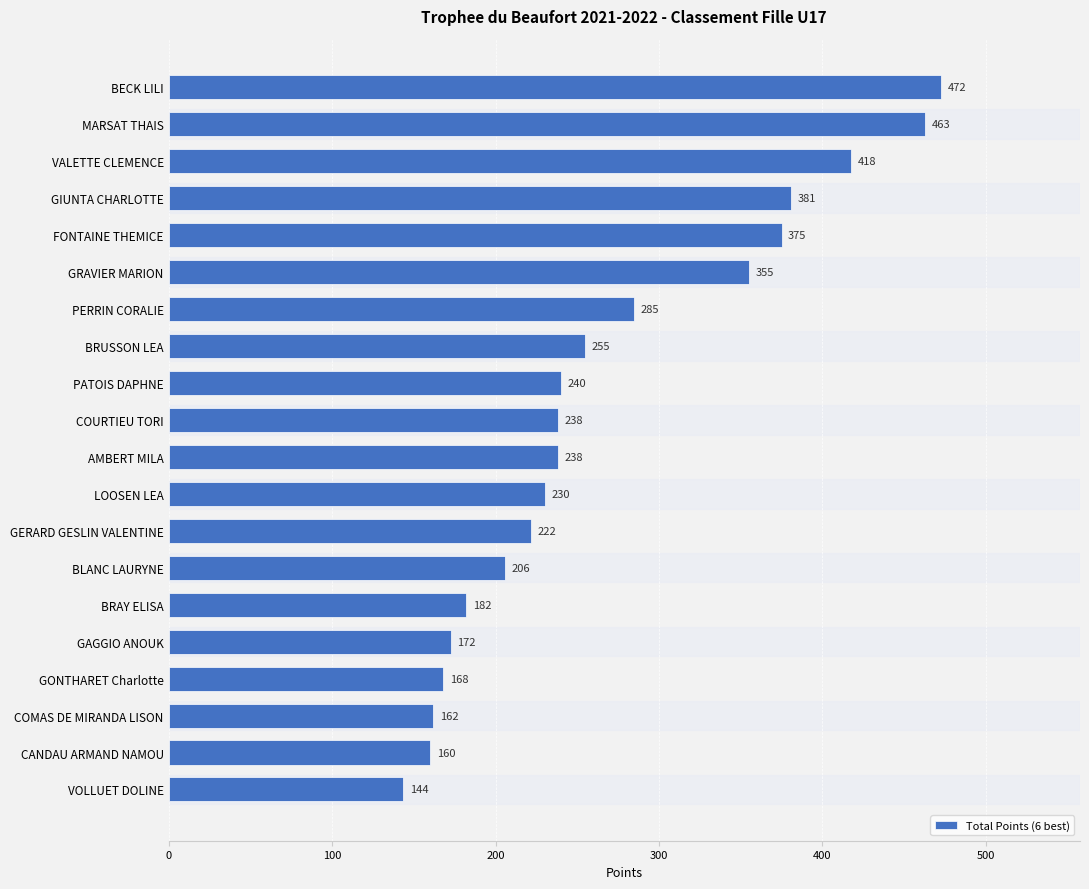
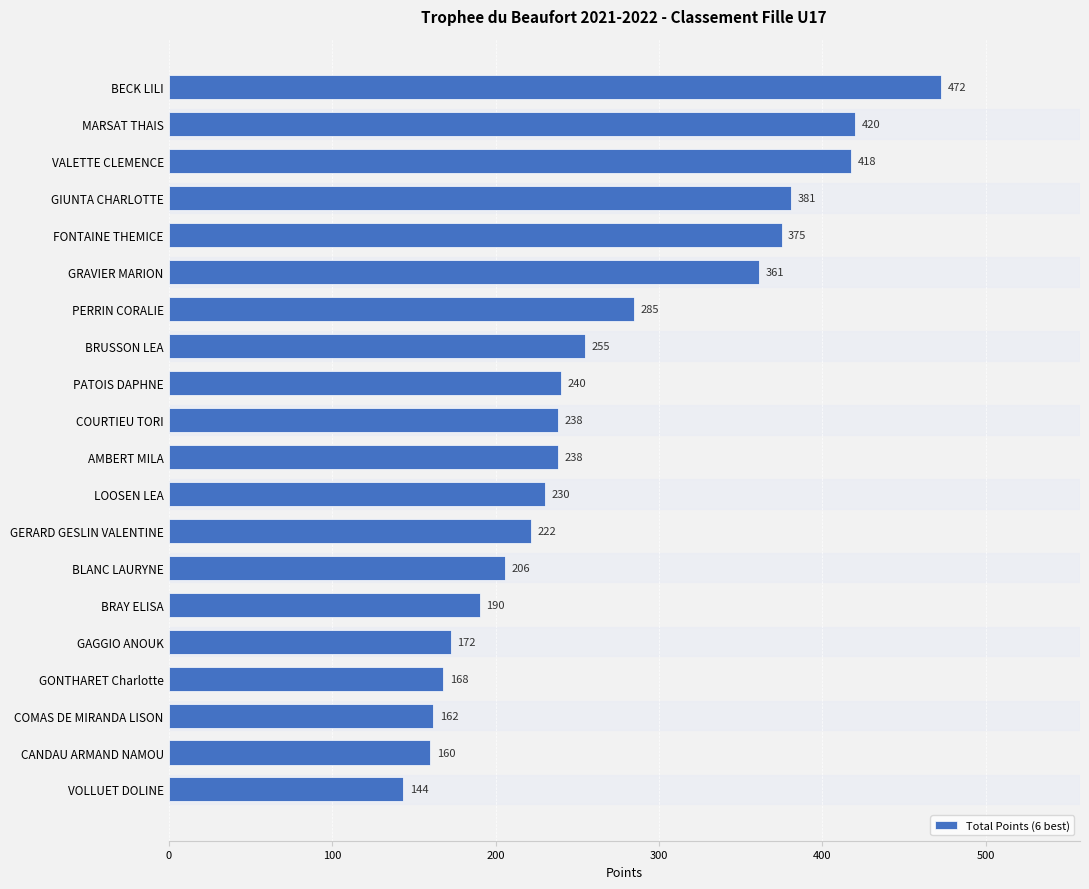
MARSAT THAIS: 463 -> 420
GRAVIER MARION: 355 -> 361
BRAY ELISA: 182 -> 190
